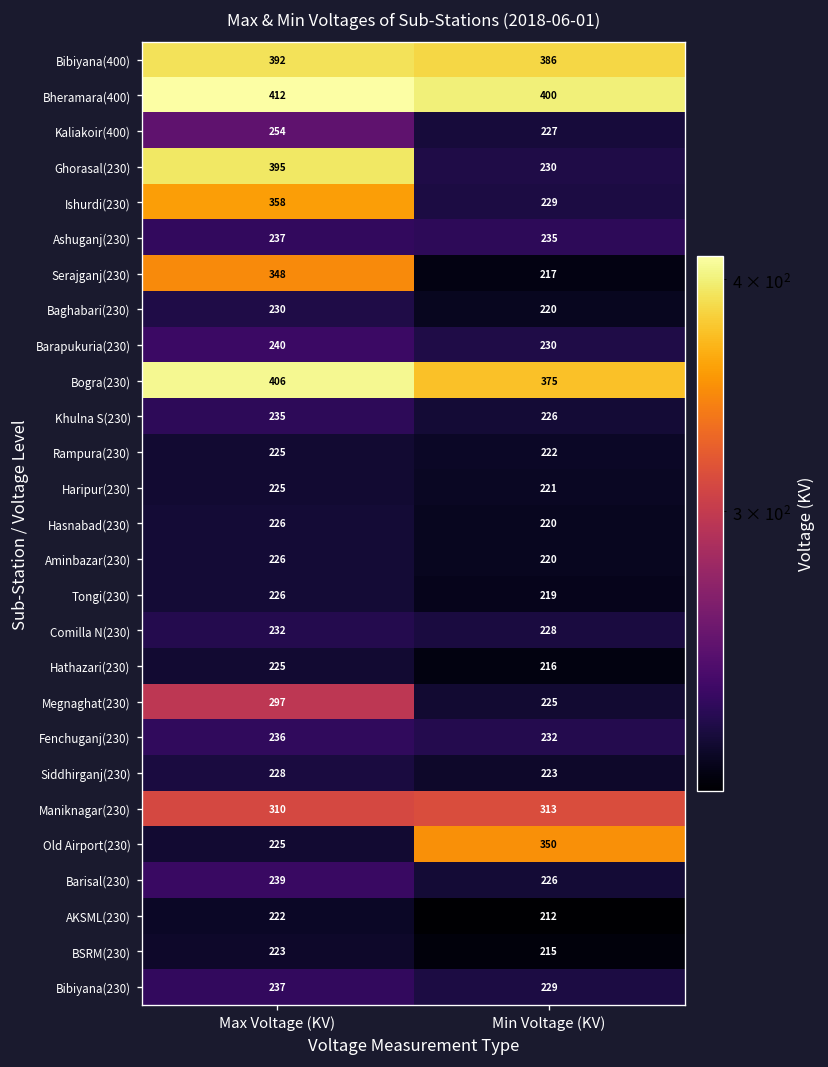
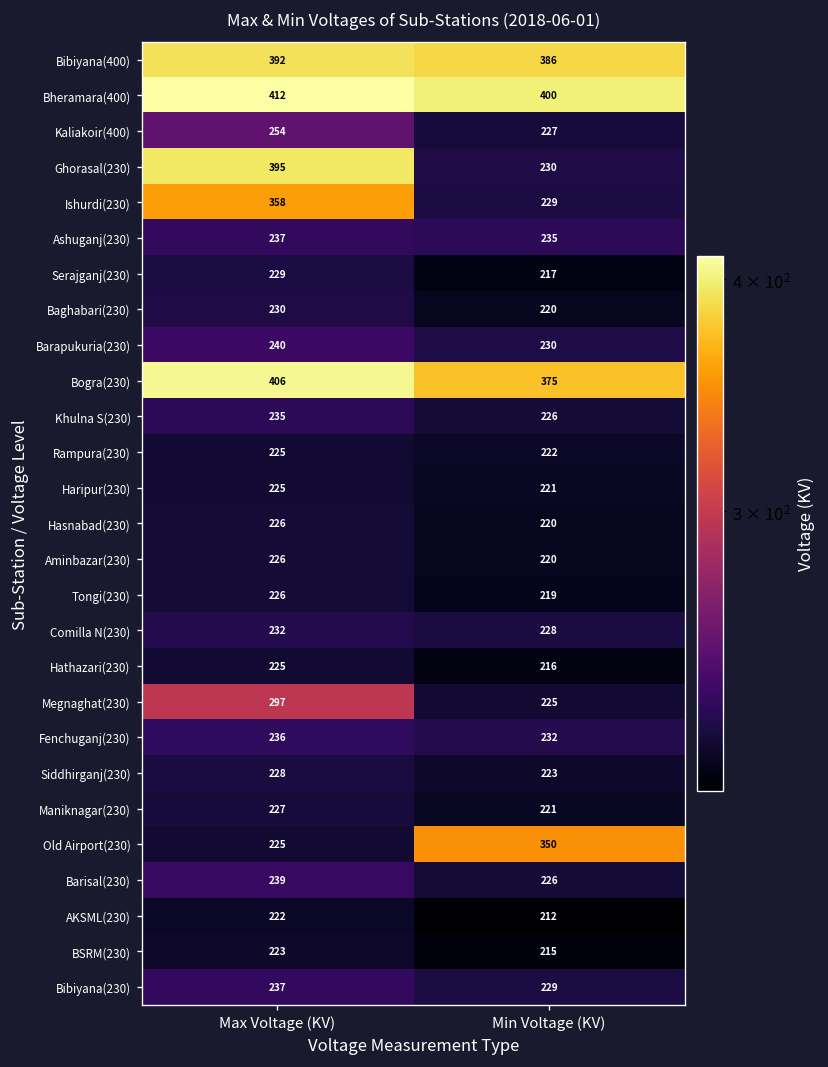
Serajganj(230), Max Voltage (KV): 348 -> 229
Maniknagar(230), Max Voltage (KV): 310 -> 227
Maniknagar(230), Min Voltage (KV): 313 -> 221
